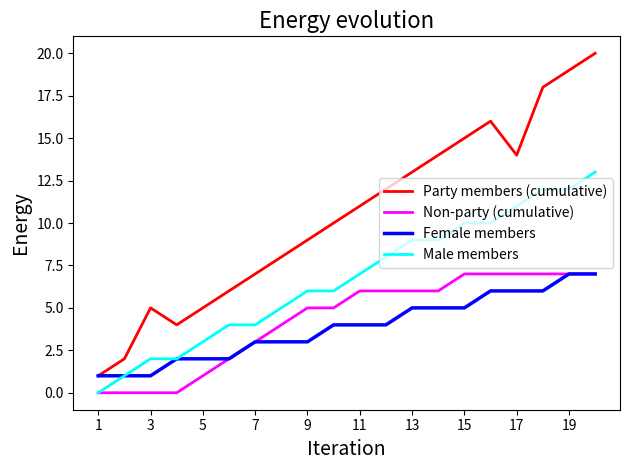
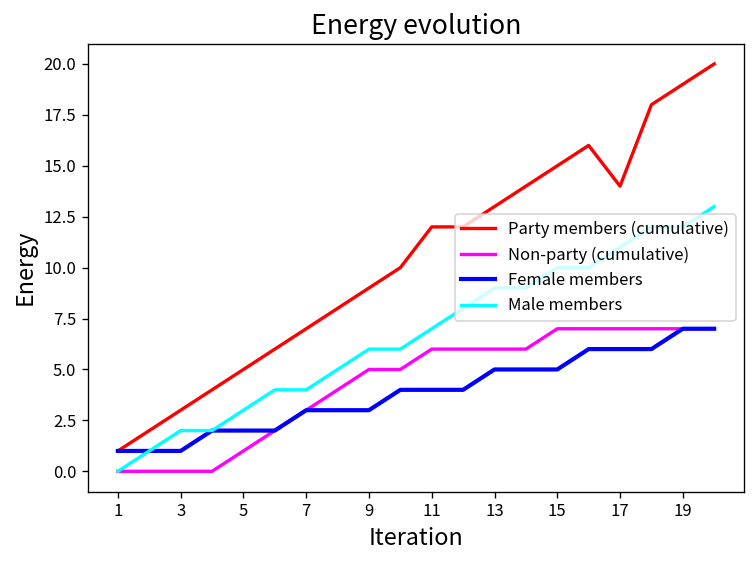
Party members (cumulative), 3: 5 -> 3
Party members (cumulative), 11: 11 -> 12
